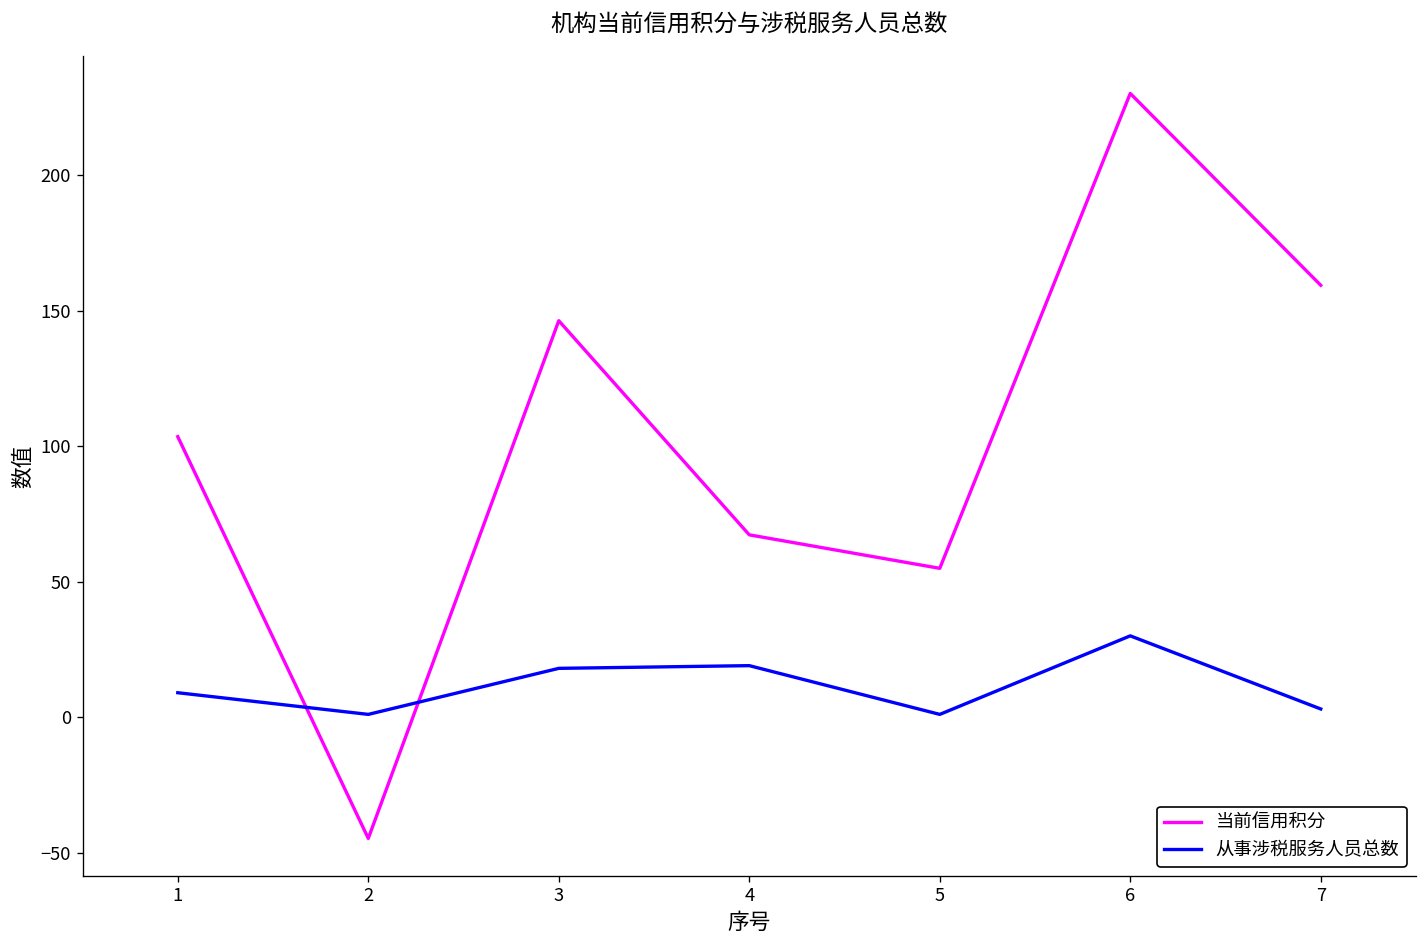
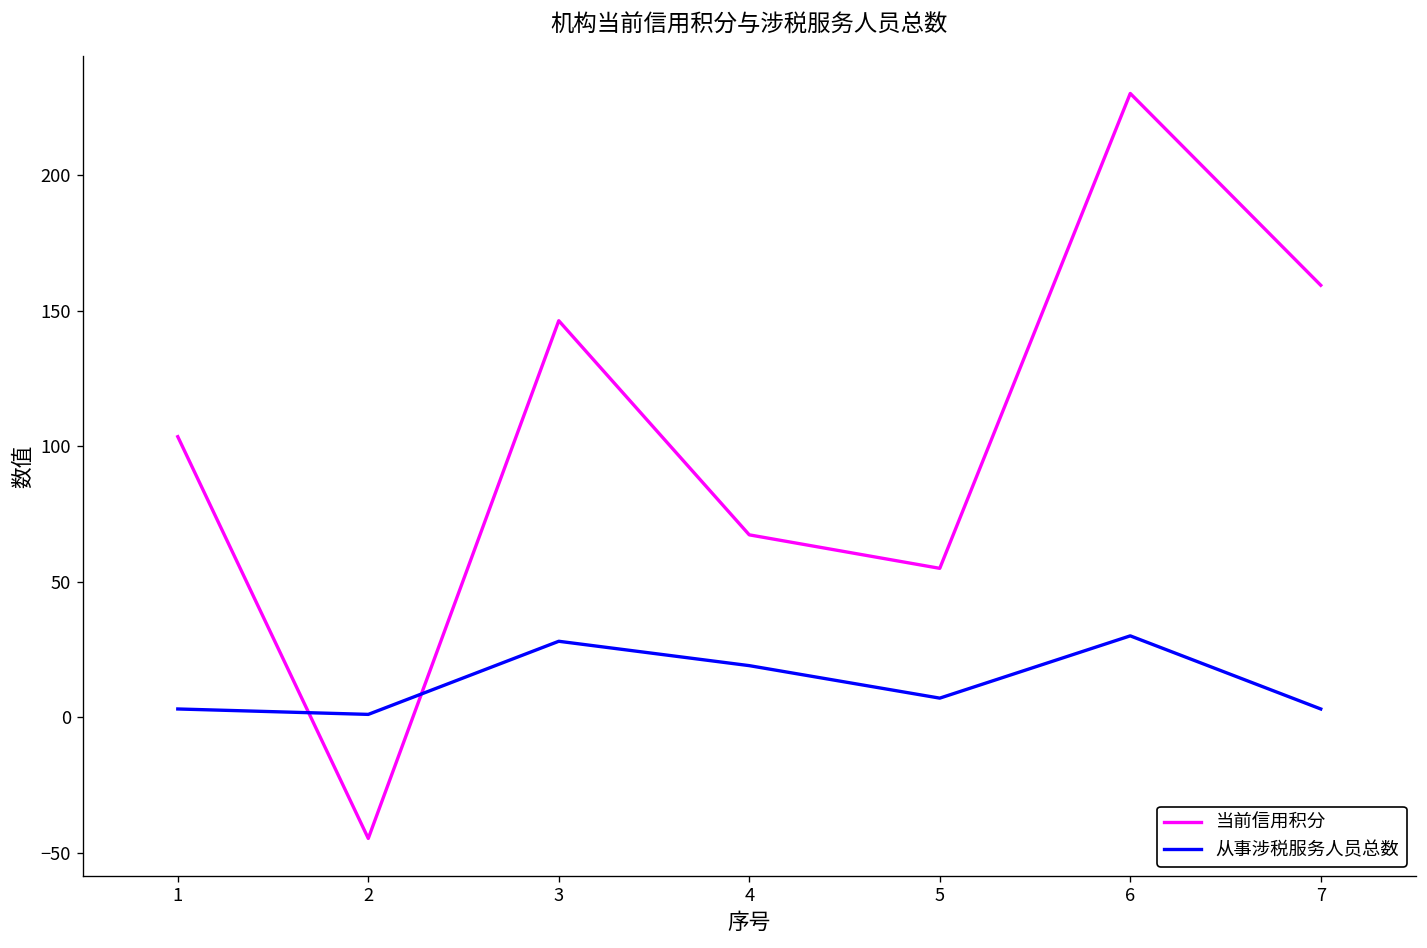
从事涉税服务人员总数, 1: 9 -> 3
从事涉税服务人员总数, 3: 18 -> 28
从事涉税服务人员总数, 5: 1 -> 7
